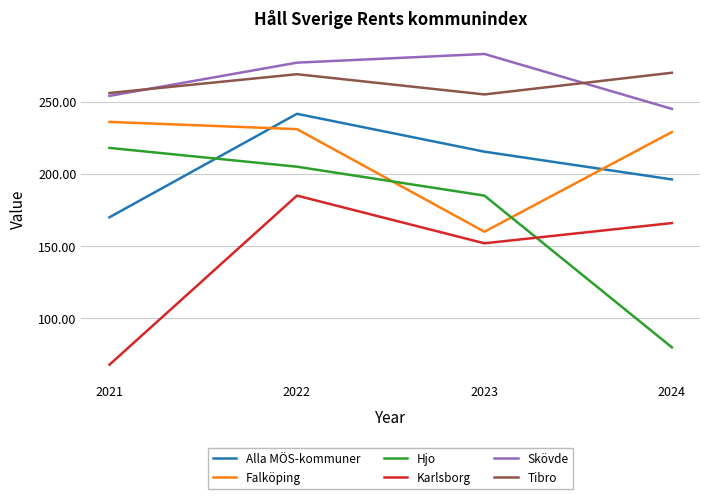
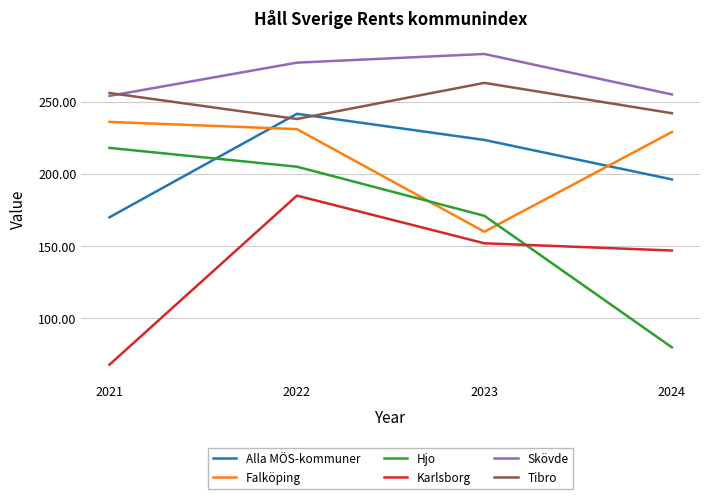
Tibro, 2022: 269 -> 238
Alla MÖS-kommuner, 2023: 215 -> 224
Hjo, 2023: 185 -> 171
Tibro, 2023: 255 -> 263
Karlsborg, 2024: 166 -> 147
Skövde, 2024: 245 -> 255
Tibro, 2024: 270 -> 242
